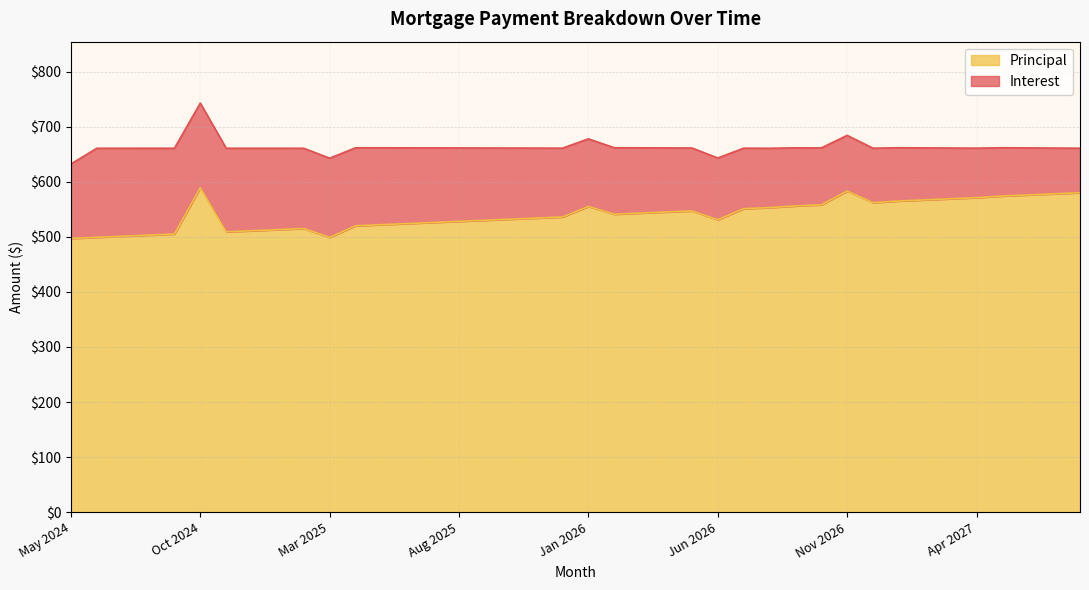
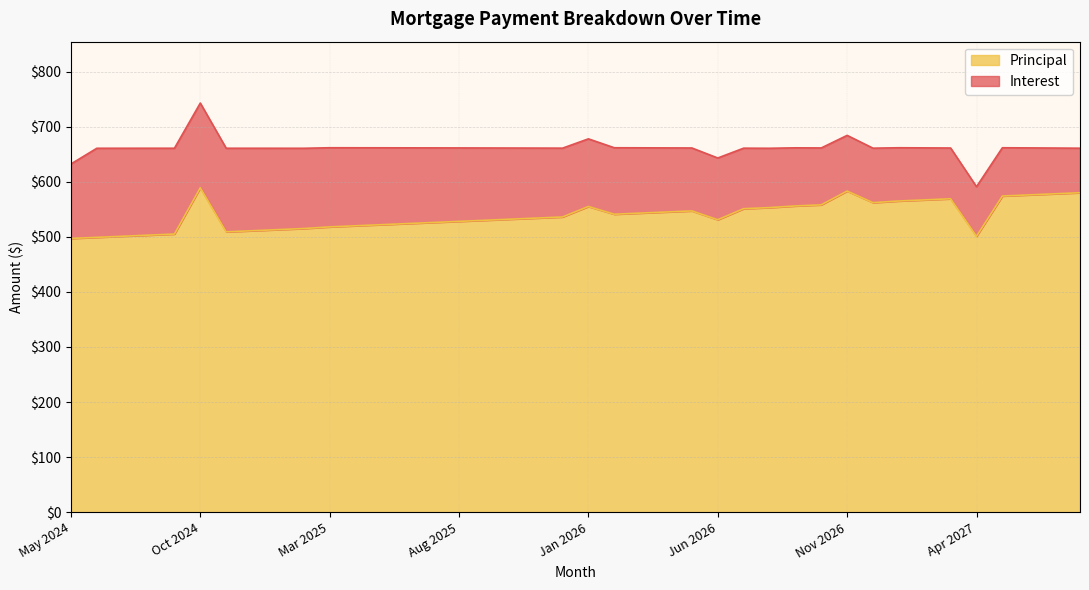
Principal, Mar 2025: $500 -> $520
Principal, Apr 2027: $570 -> $500
